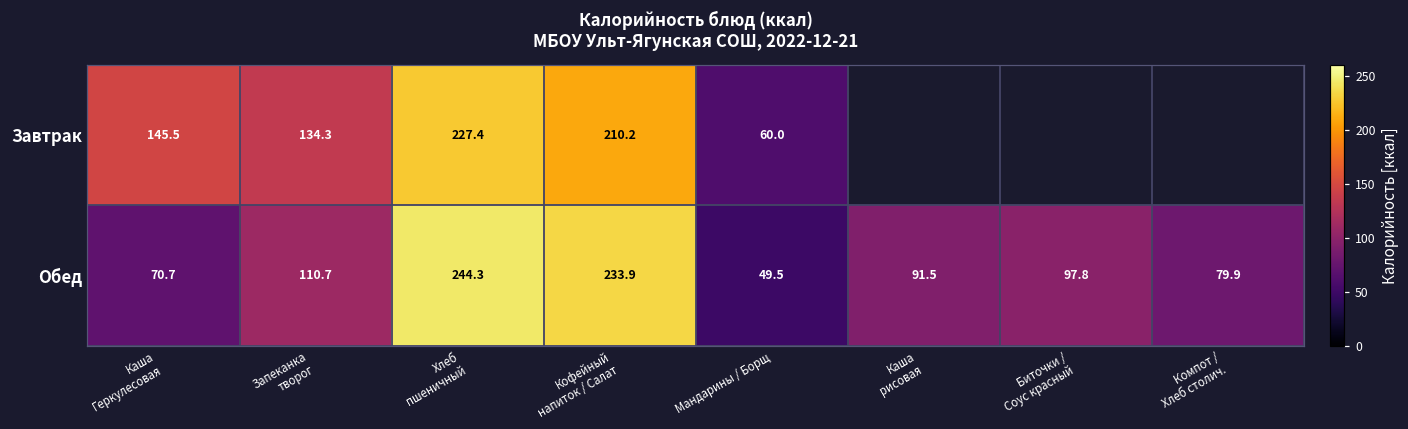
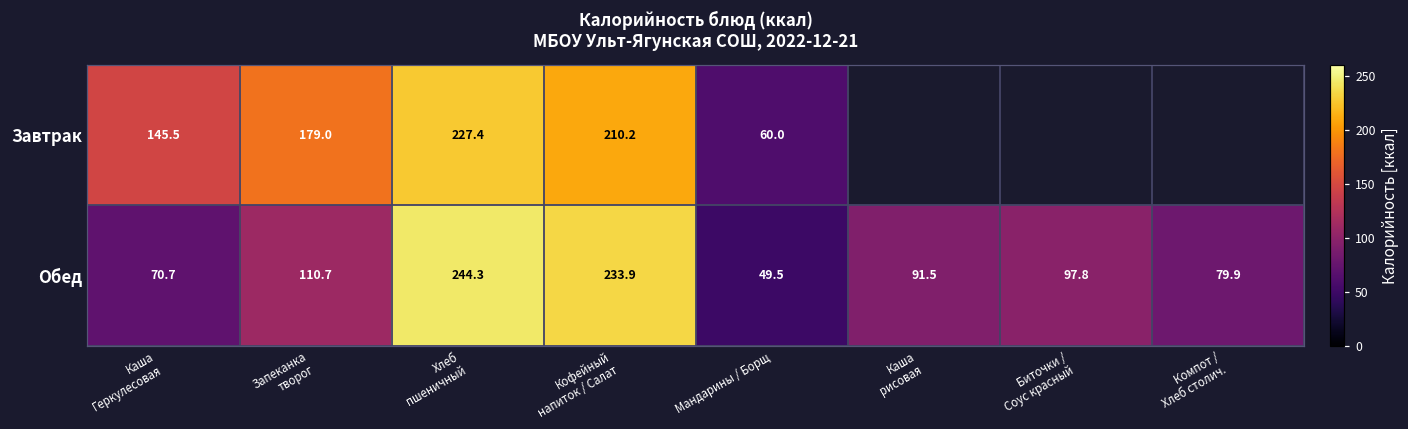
Завтрак, Запеканка творог: 134.3 -> 179.0
